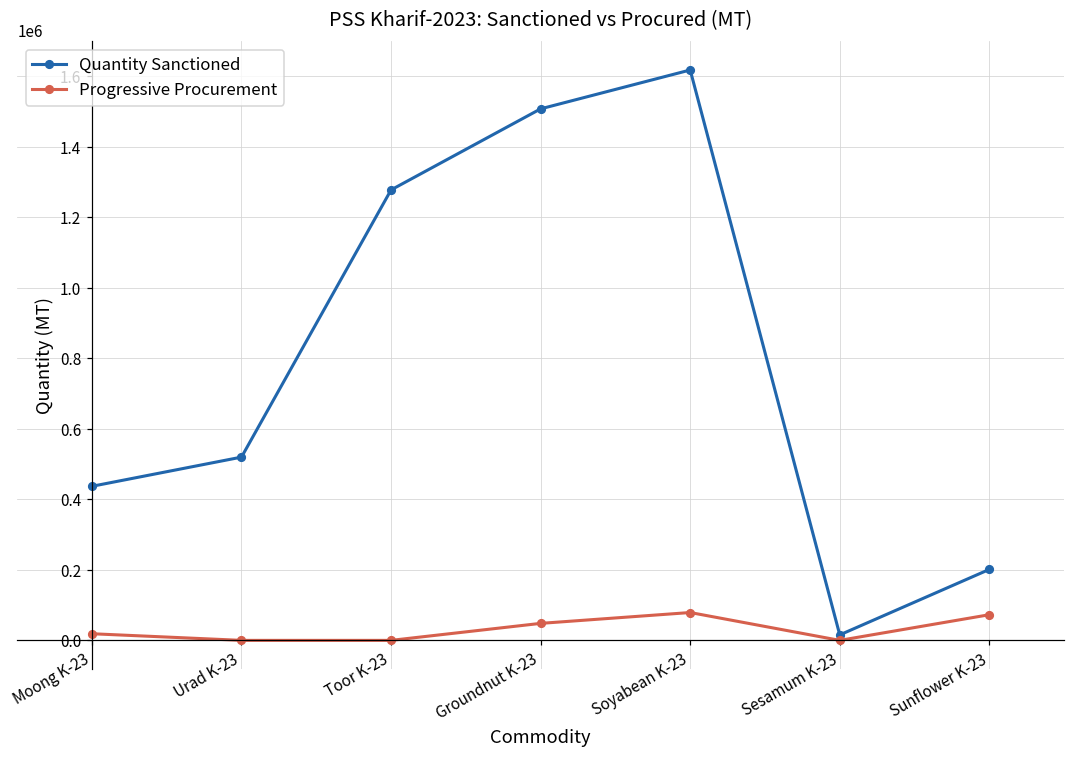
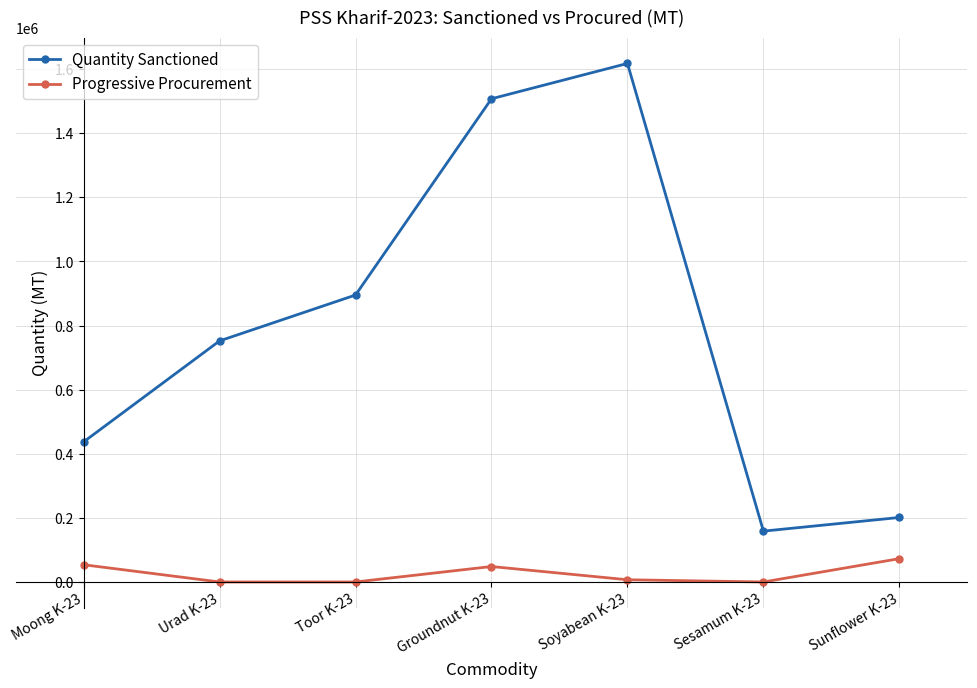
Progressive Procurement, Moong K-23: 20000 -> 50000
Quantity Sanctioned, Urad K-23: 520000 -> 750000
Quantity Sanctioned, Toor K-23: 1280000 -> 900000
Progressive Procurement, Soyabean K-23: 80000 -> 10000
Quantity Sanctioned, Sesamum K-23: 20000 -> 160000
